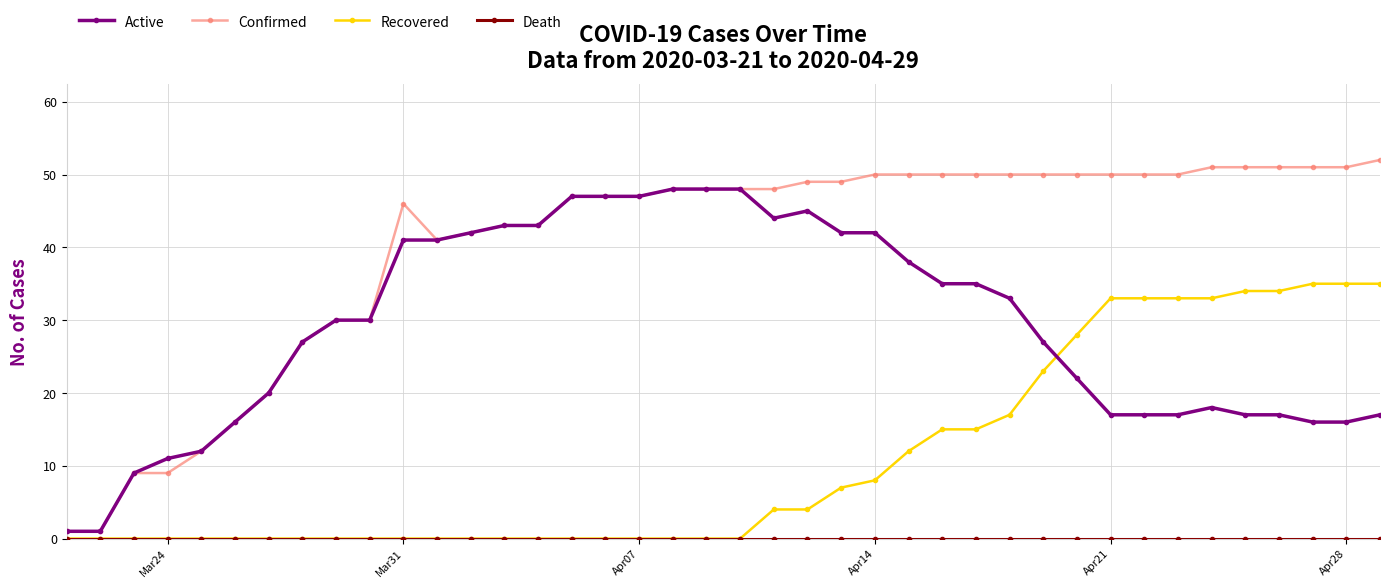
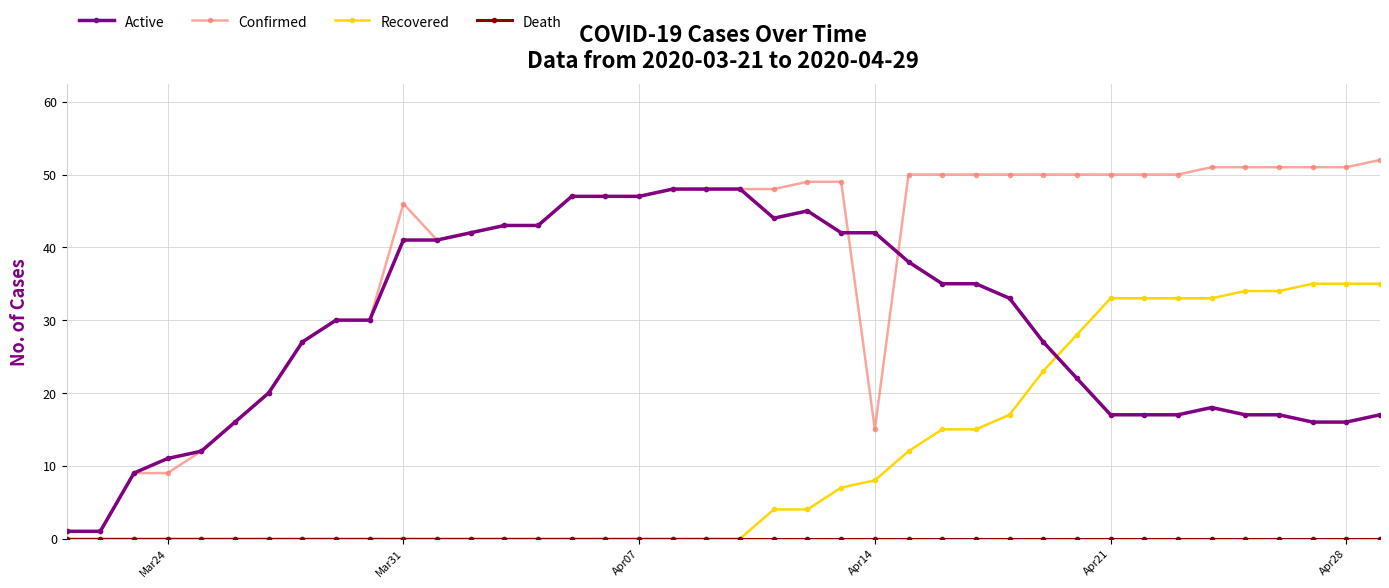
Confirmed, Apr14: 50 -> 15
